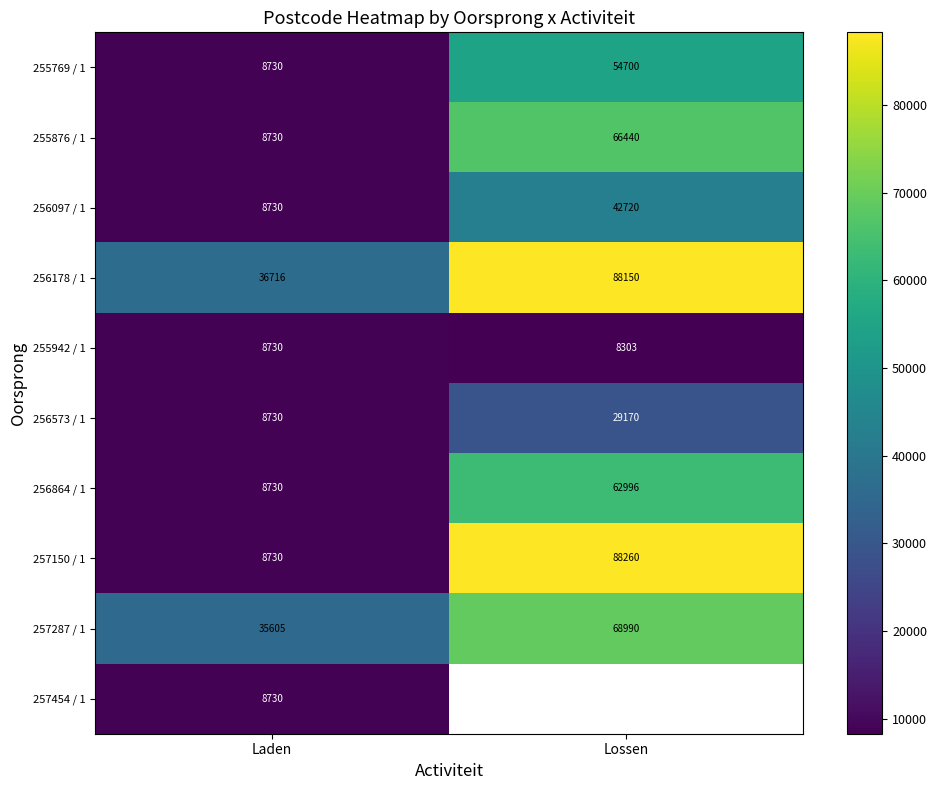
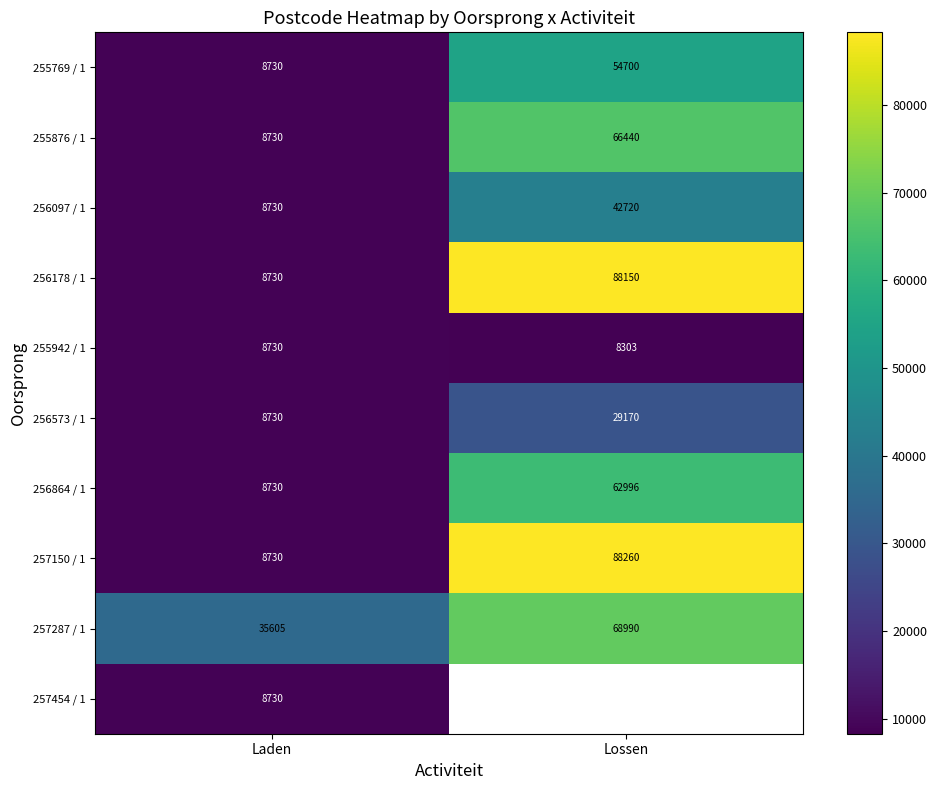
256178 / 1, Laden: 36716 -> 8730
